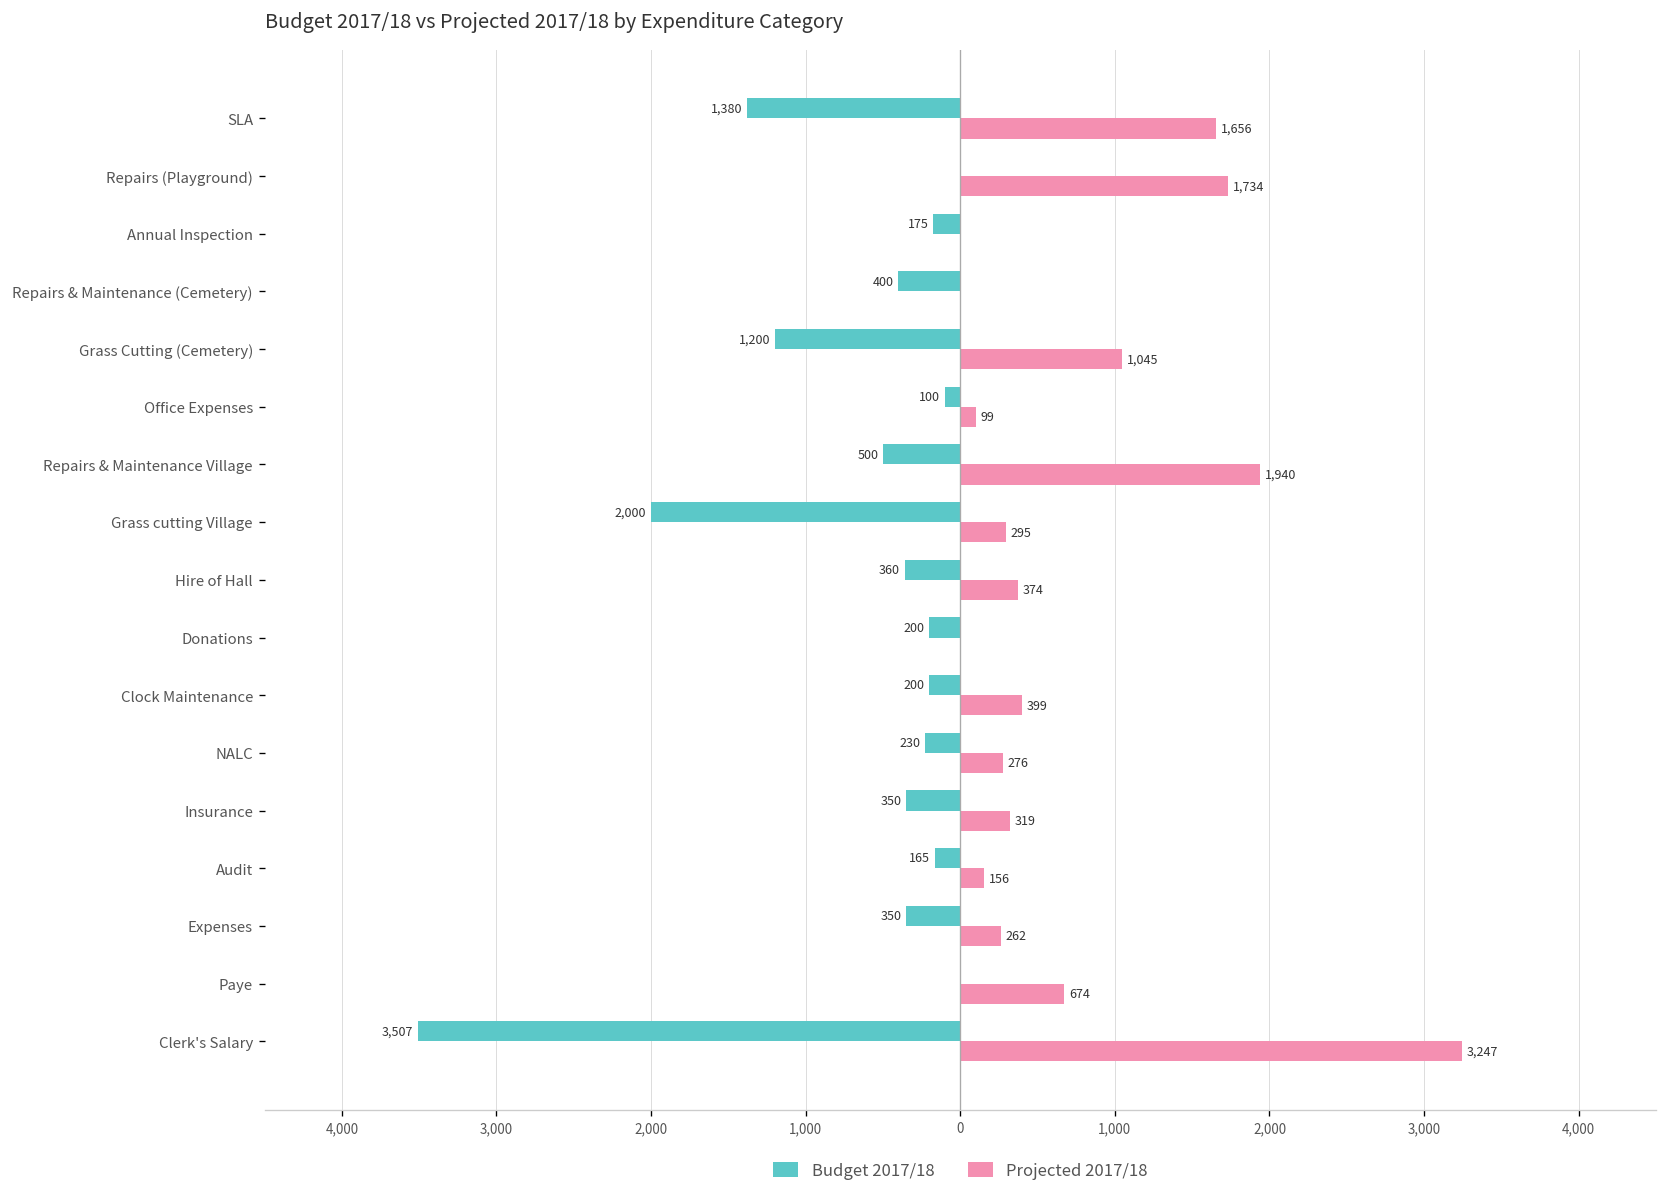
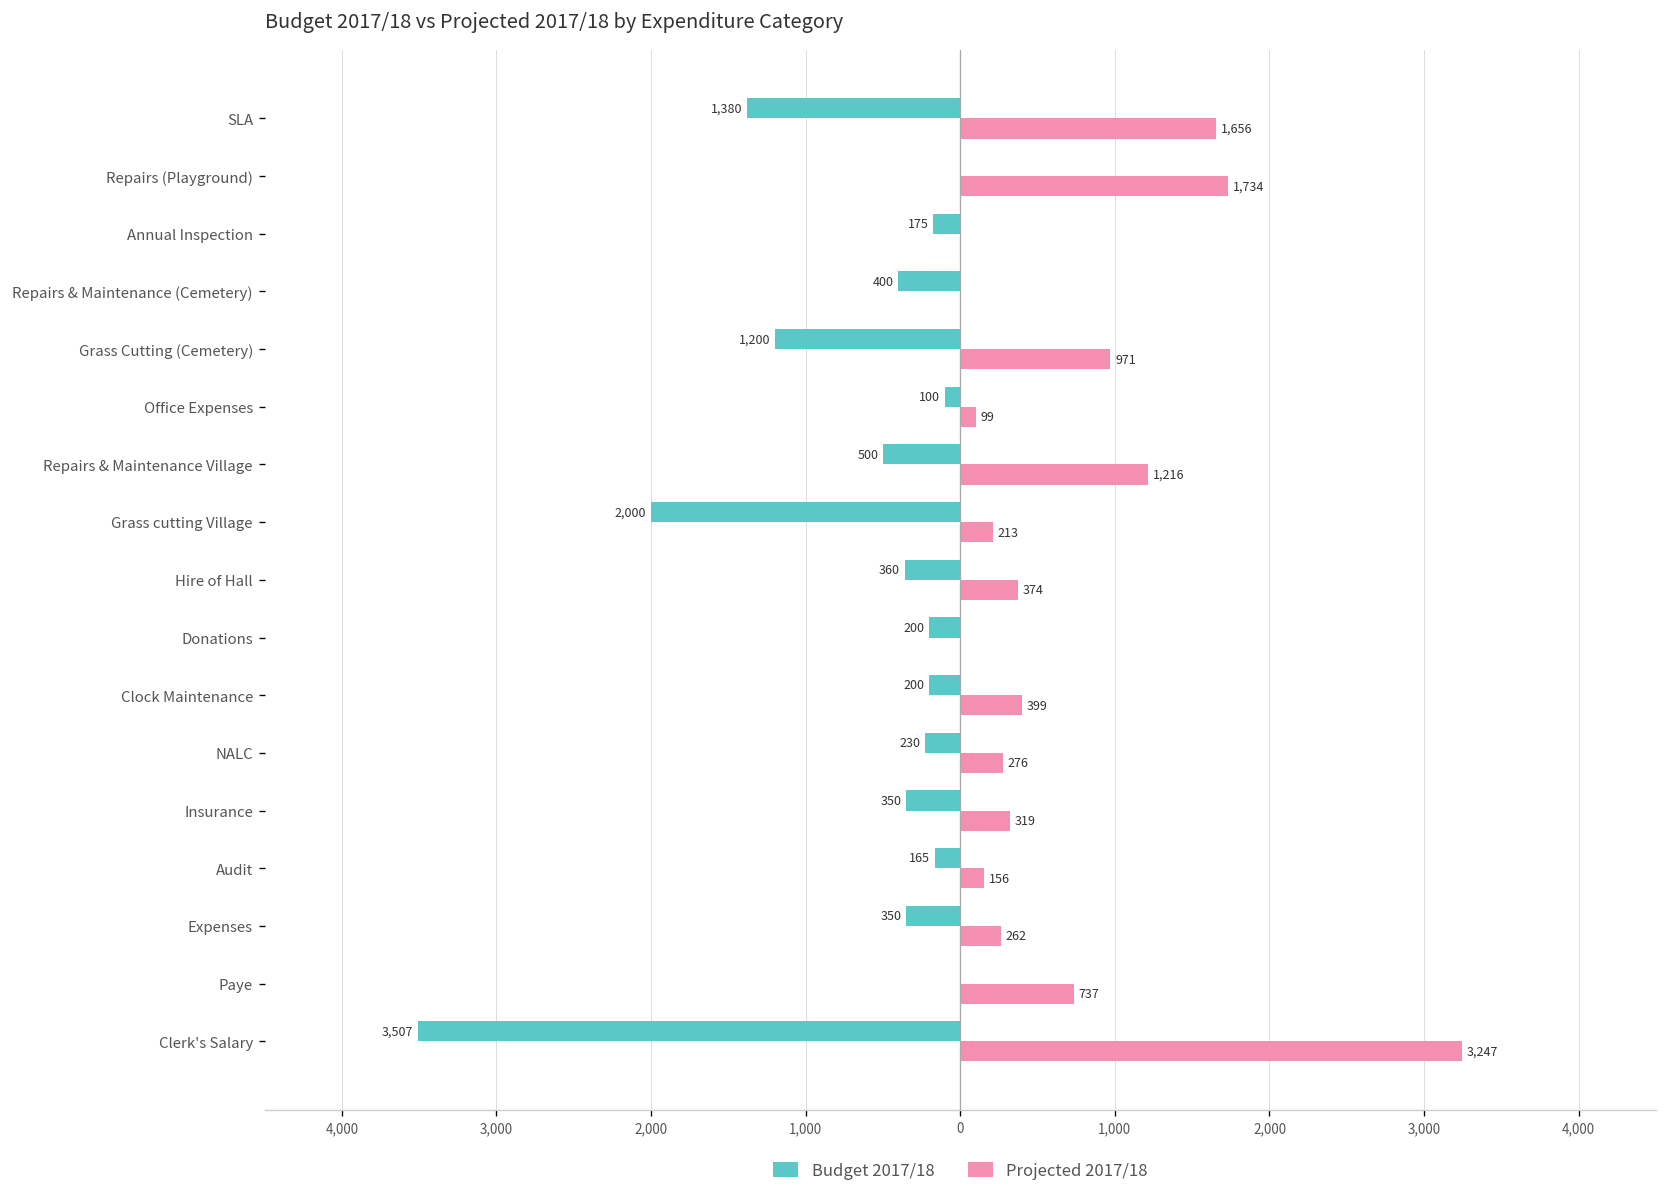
Projected 2017/18, Grass Cutting (Cemetery): 1,045 -> 971
Projected 2017/18, Repairs & Maintenance Village: 1,940 -> 1,216
Projected 2017/18, Grass cutting Village: 295 -> 213
Projected 2017/18, Paye: 674 -> 737
